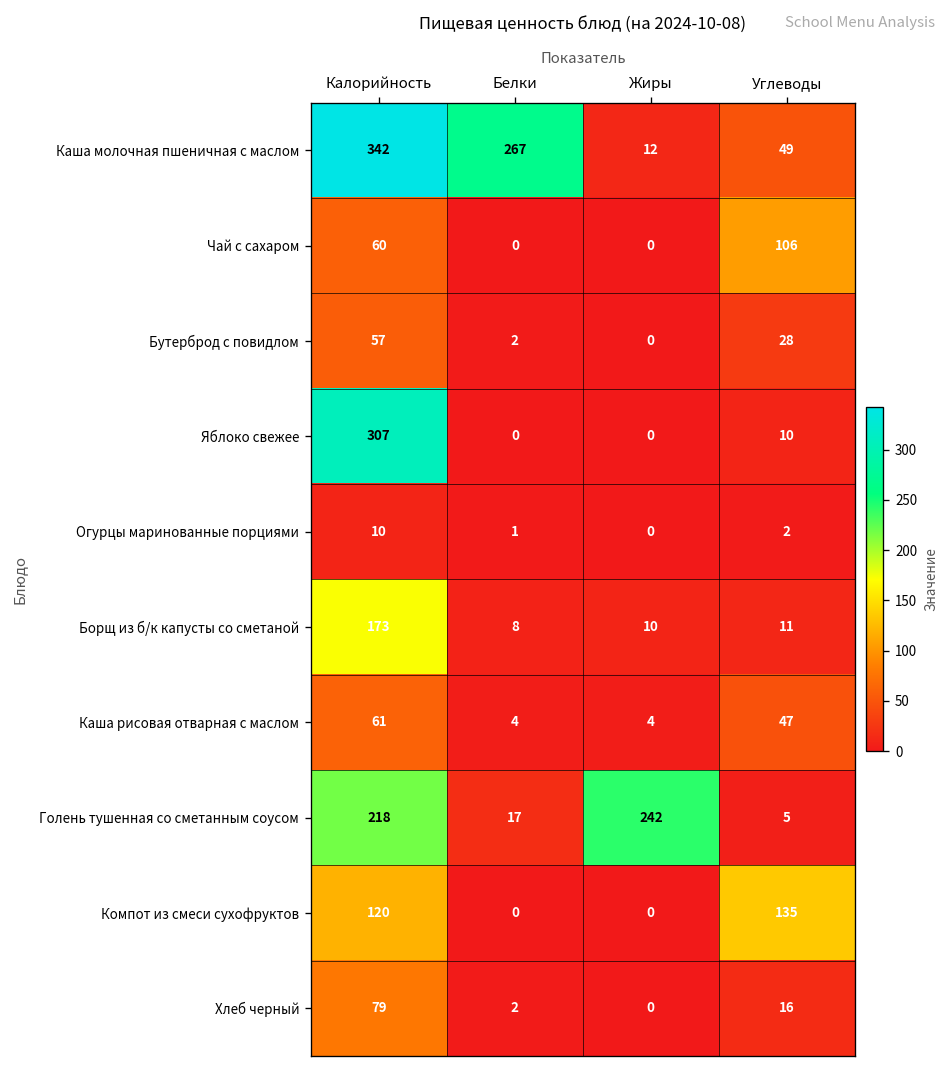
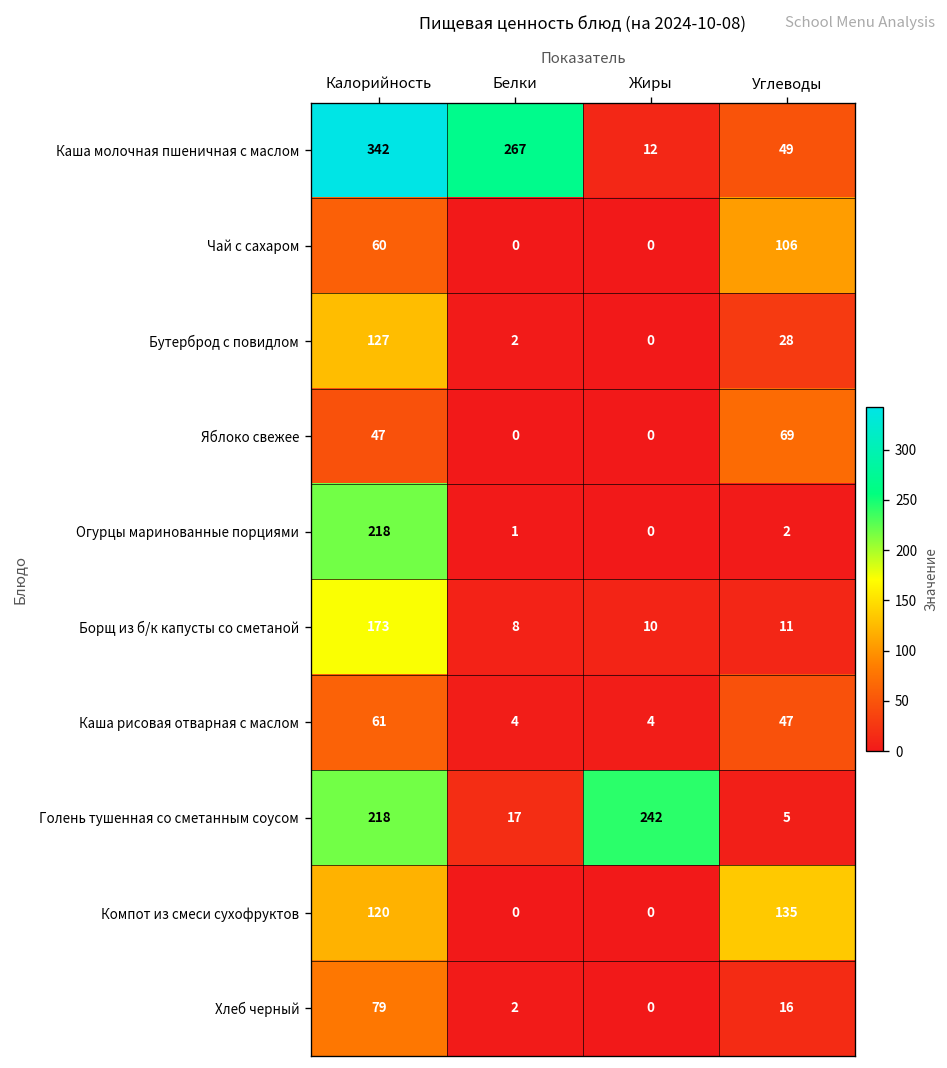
Бутерброд с повидлом, Калорийность: 57 -> 127
Яблоко свежее, Калорийность: 307 -> 47
Яблоко свежее, Углеводы: 10 -> 69
Огурцы маринованные порциями, Калорийность: 10 -> 218
